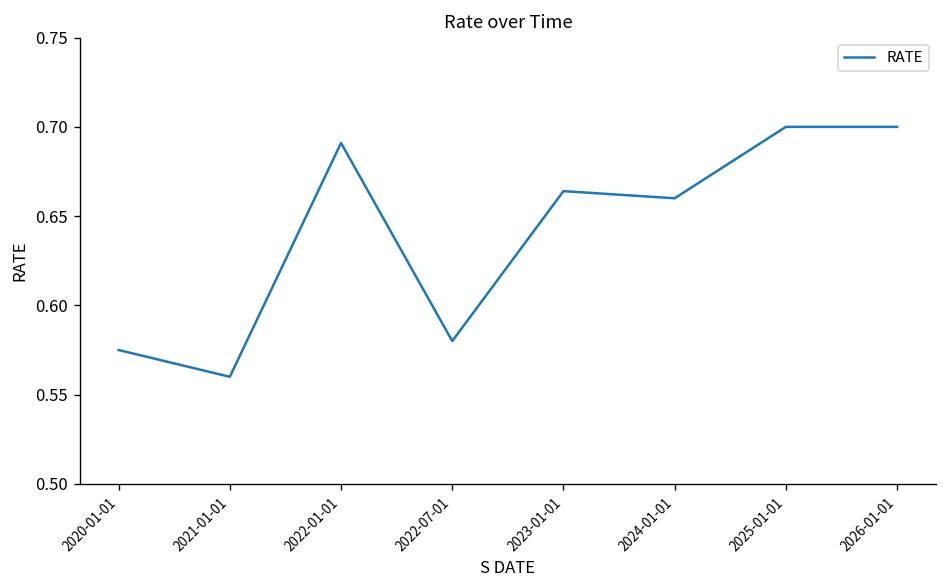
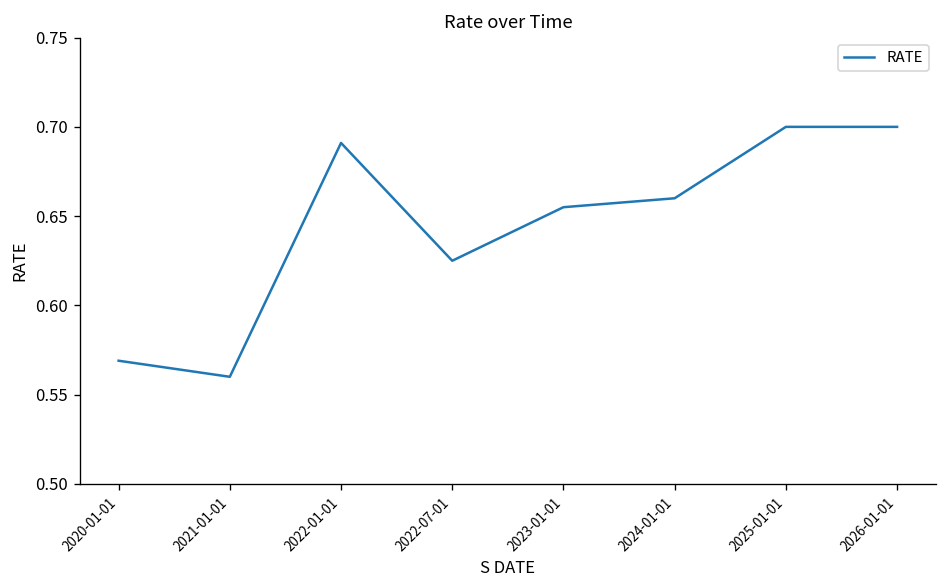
2020-01-01: 0.575 -> 0.569
2022-07-01: 0.580 -> 0.625
2023-01-01: 0.664 -> 0.655
